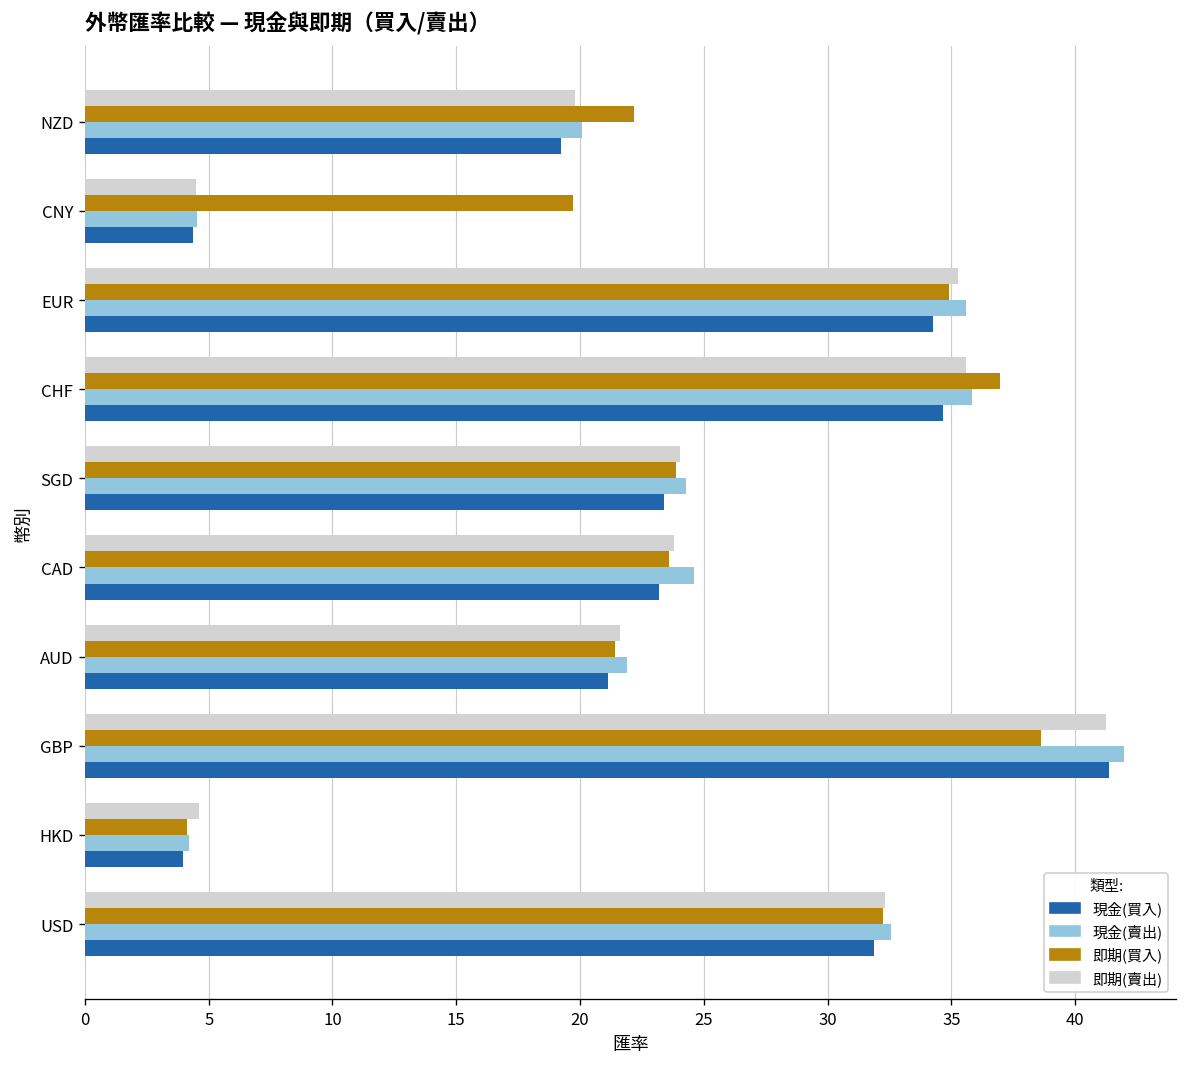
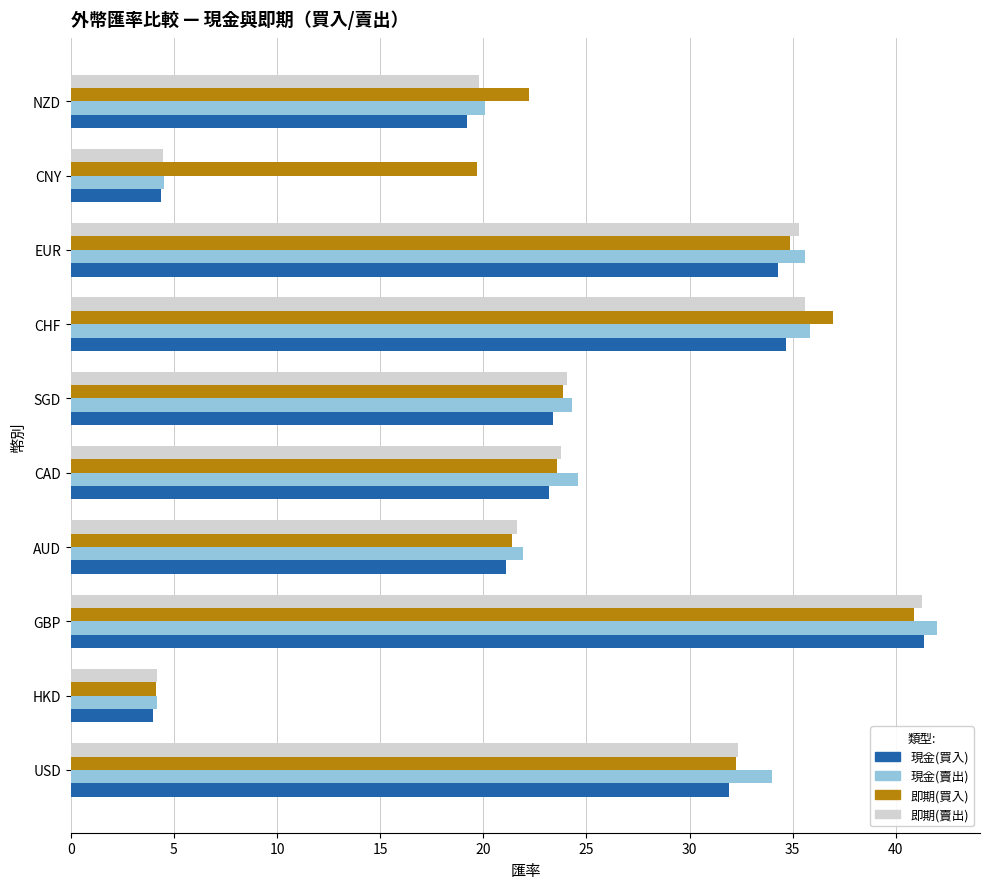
即期(買入), GBP: 38.6 -> 40.9
即期(賣出), HKD: 4.6 -> 4.2
現金(賣出), USD: 32.6 -> 34.0
